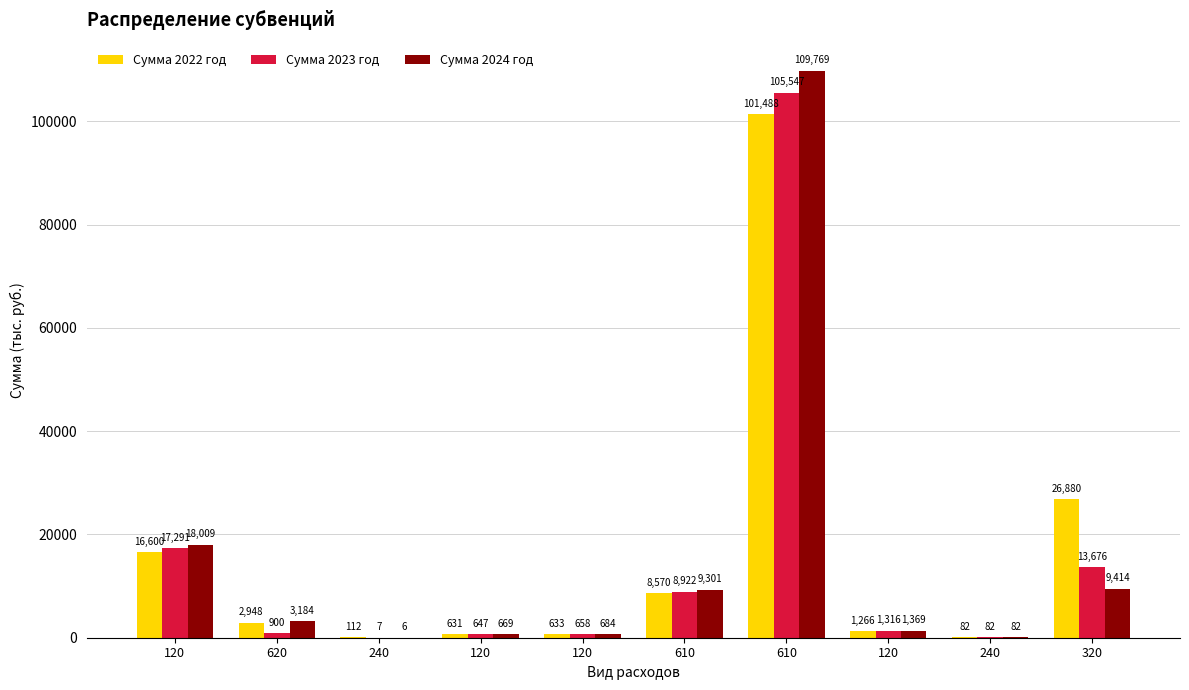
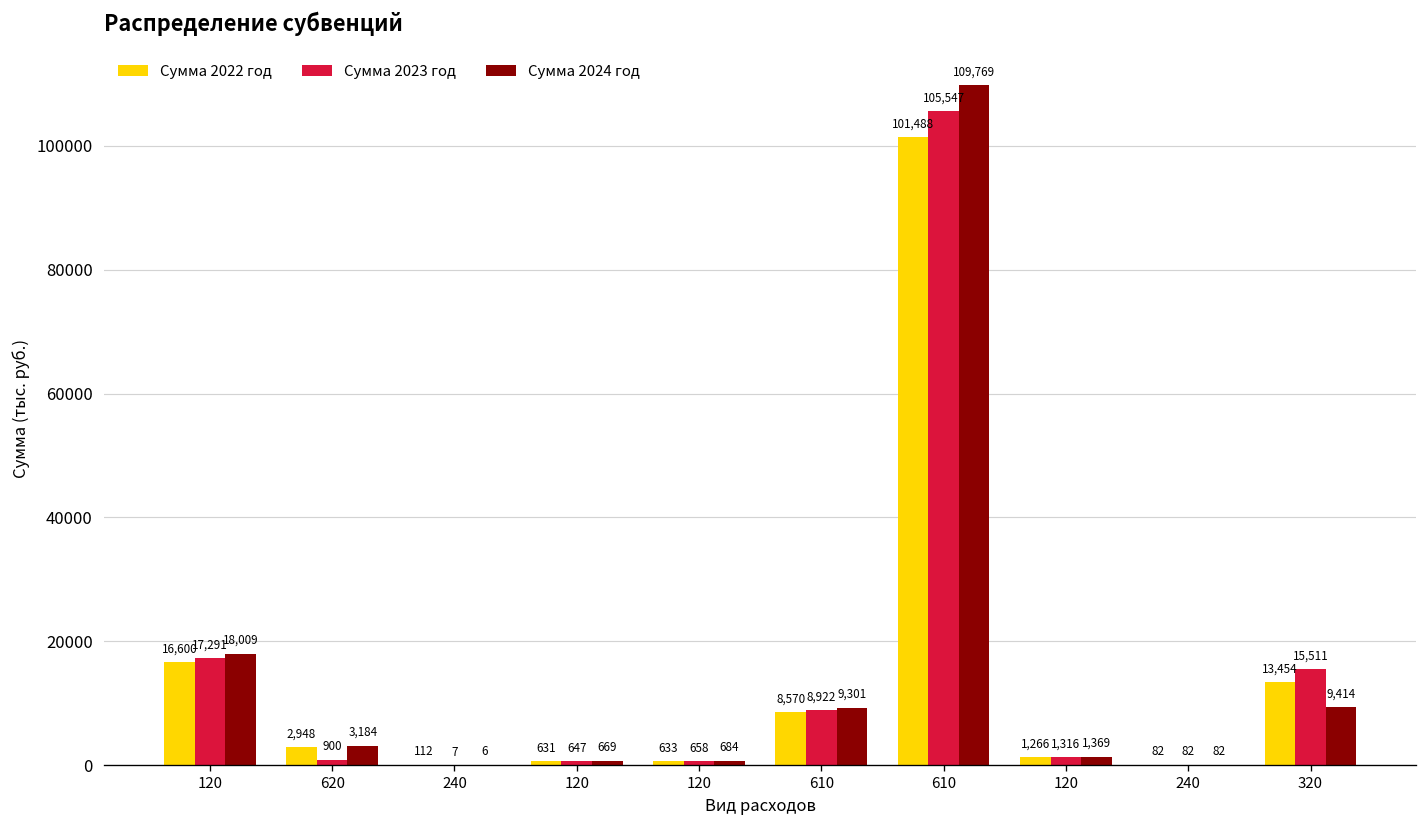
Сумма 2022 год, 320: 26,880 -> 13,454
Сумма 2023 год, 320: 13,676 -> 15,511
